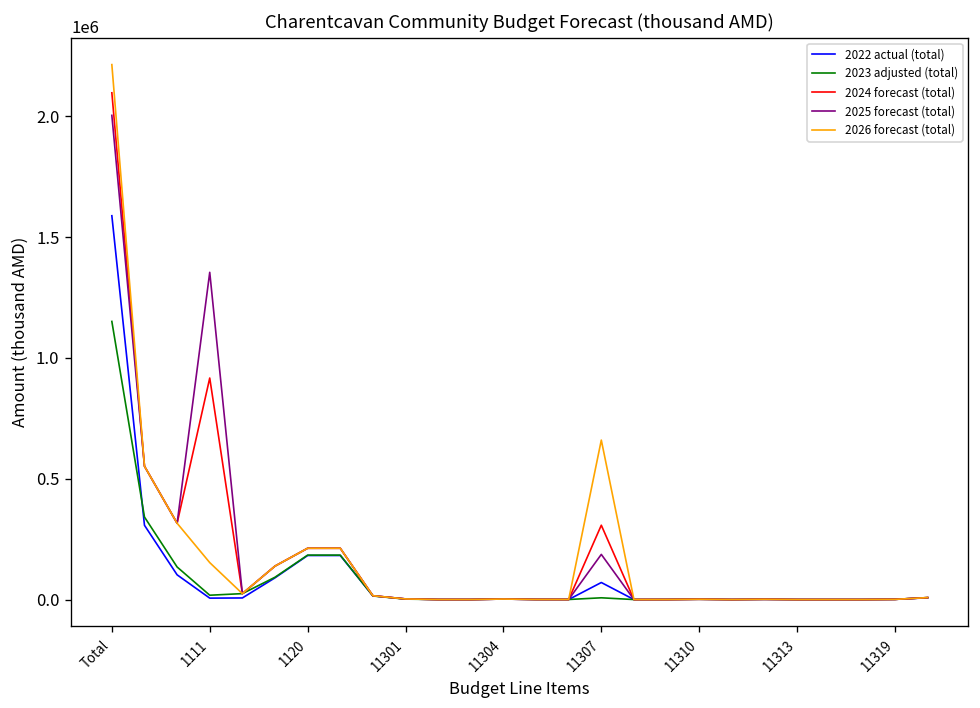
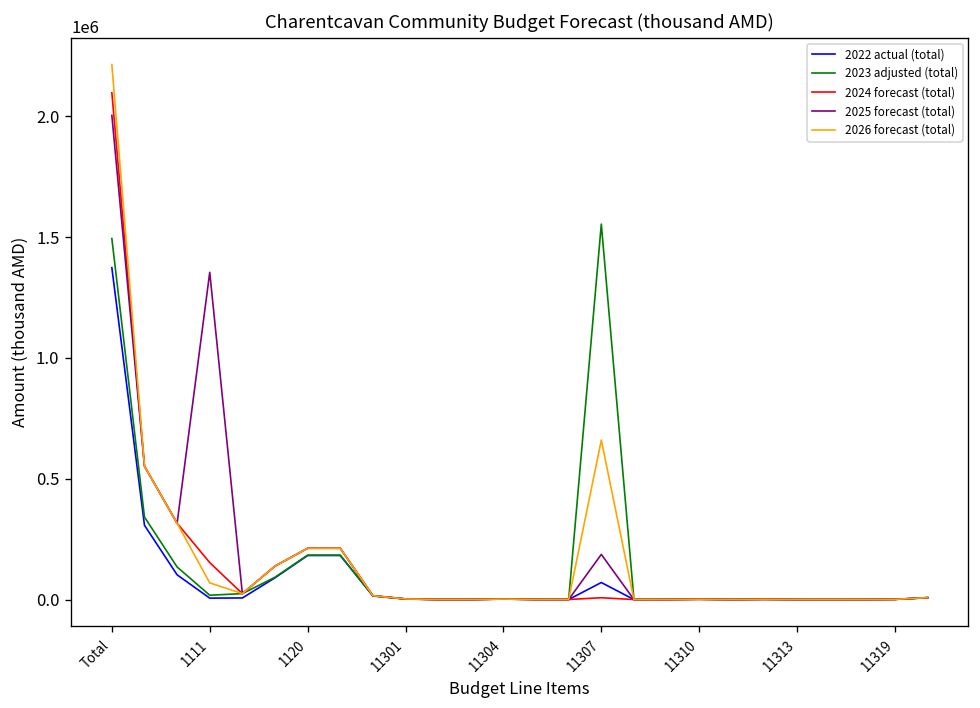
2022 actual (total), Total: 1590000 -> 1370000
2023 adjusted (total), Total: 1150000 -> 1490000
2024 forecast (total), 1111: 920000 -> 150000
2026 forecast (total), 1111: 150000 -> 70000
2023 adjusted (total), 11307: 10000 -> 1550000
2024 forecast (total), 11307: 310000 -> 10000
